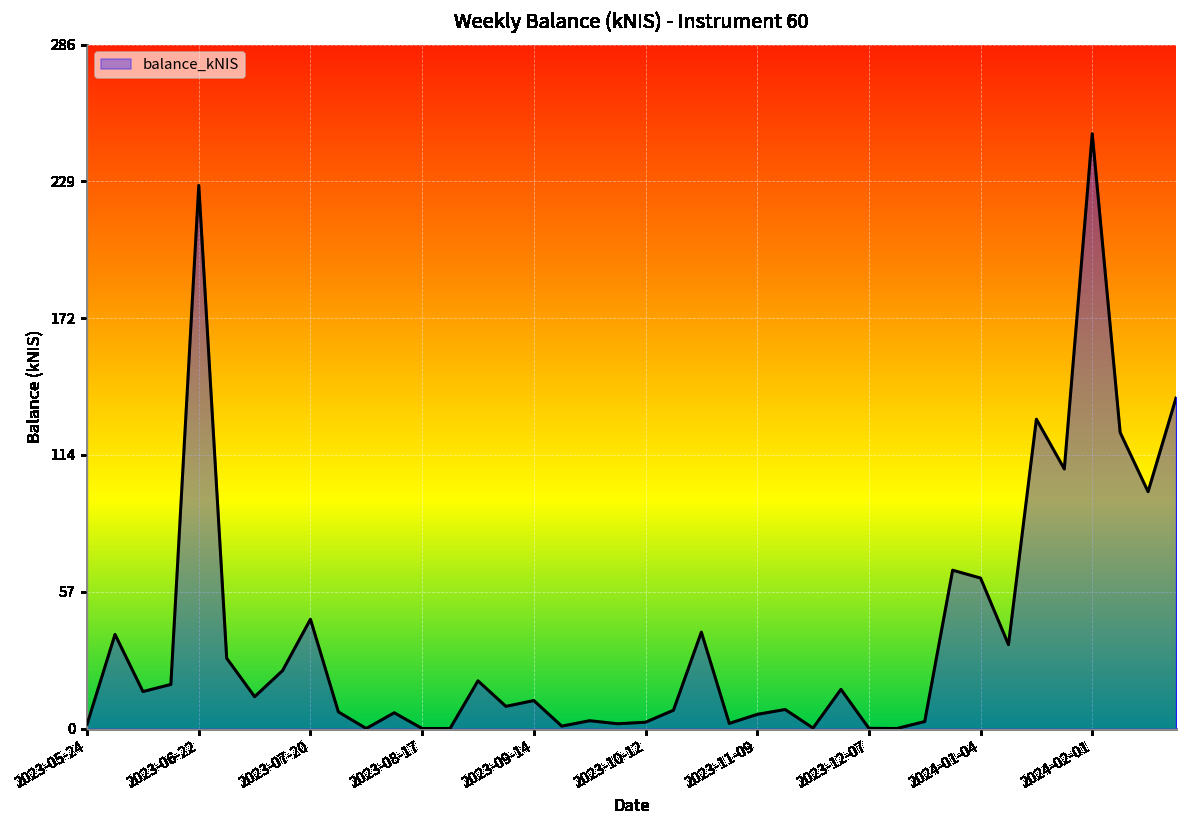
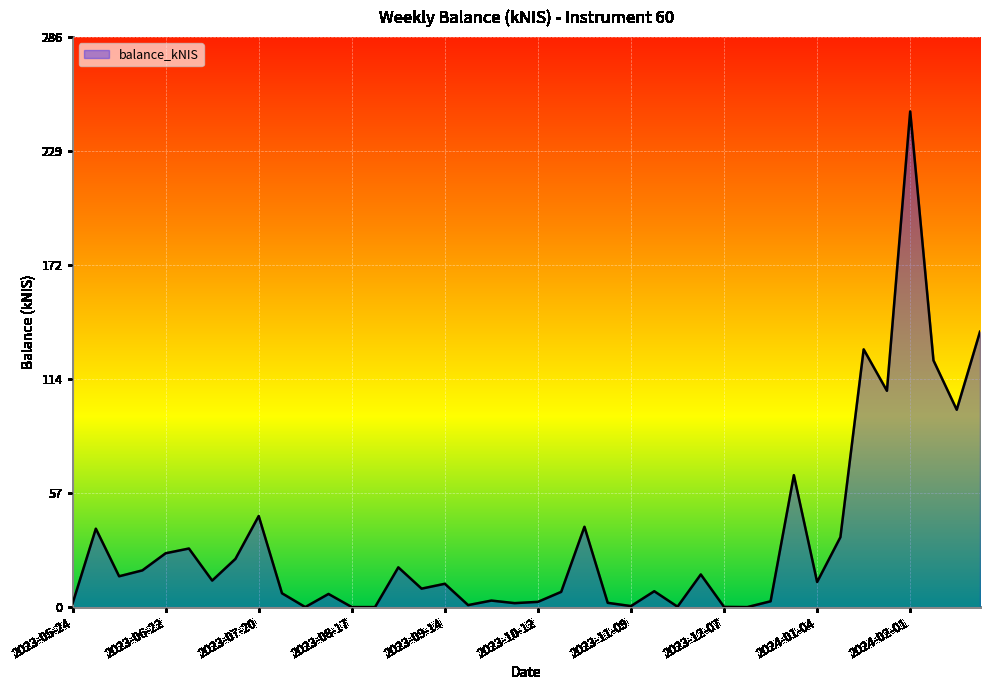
2023-06-22: 227 -> 27
2023-11-09: 6 -> 1
2024-01-04: 63 -> 13
